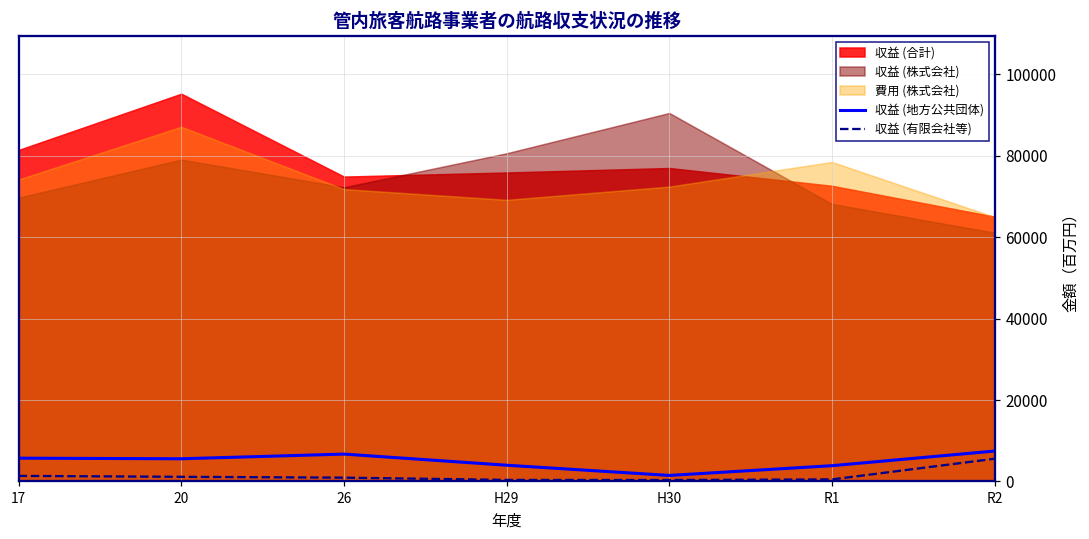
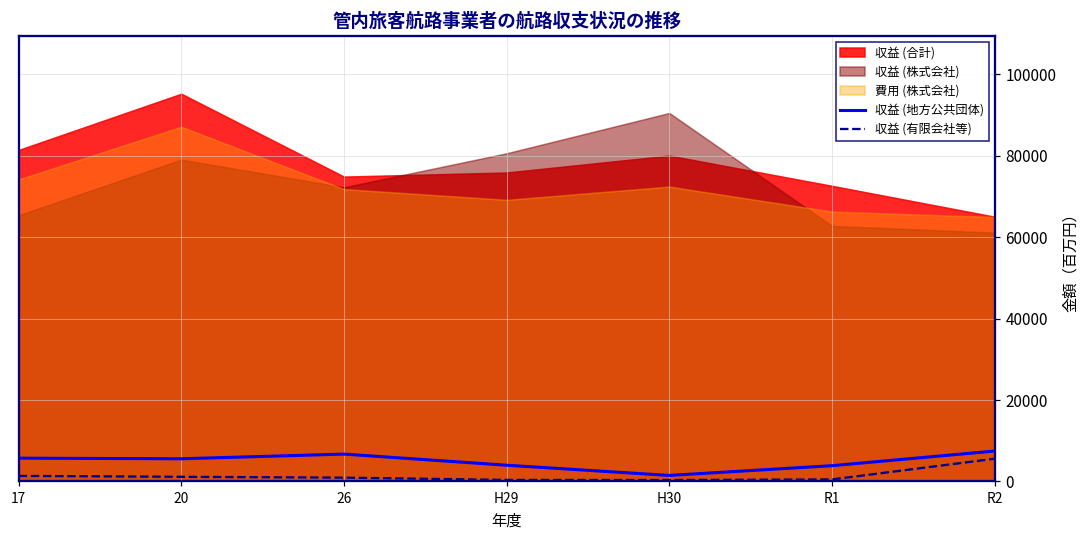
収益 (株式会社), 17: 70000 -> 65000
収益 (合計), H30: 77000 -> 80000
収益 (株式会社), R1: 68000 -> 63000
費用 (株式会社), R1: 78000 -> 66000
